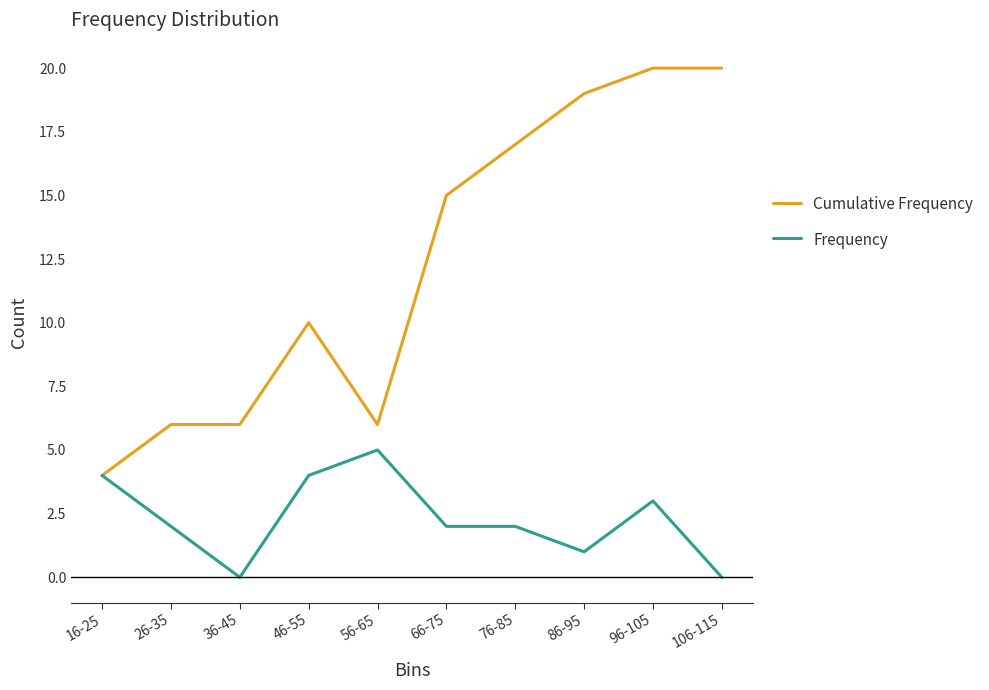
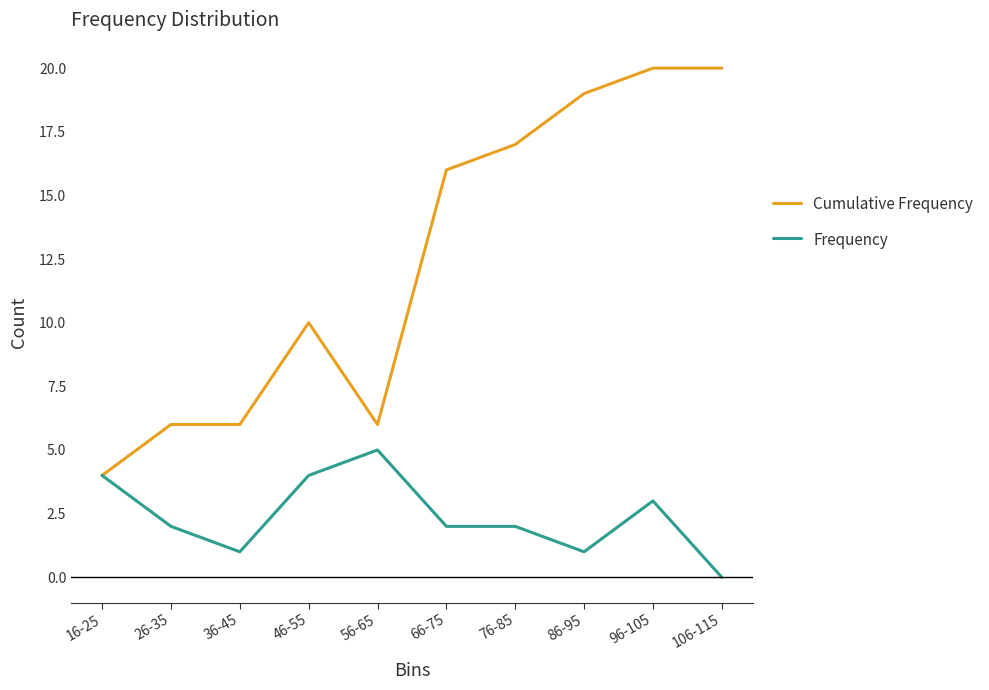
Frequency, 36-45: 0 -> 1
Cumulative Frequency, 66-75: 15 -> 16
